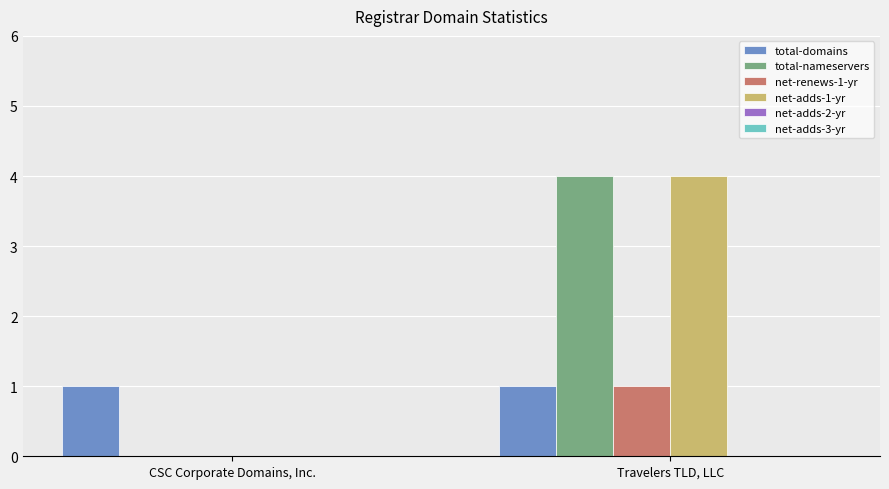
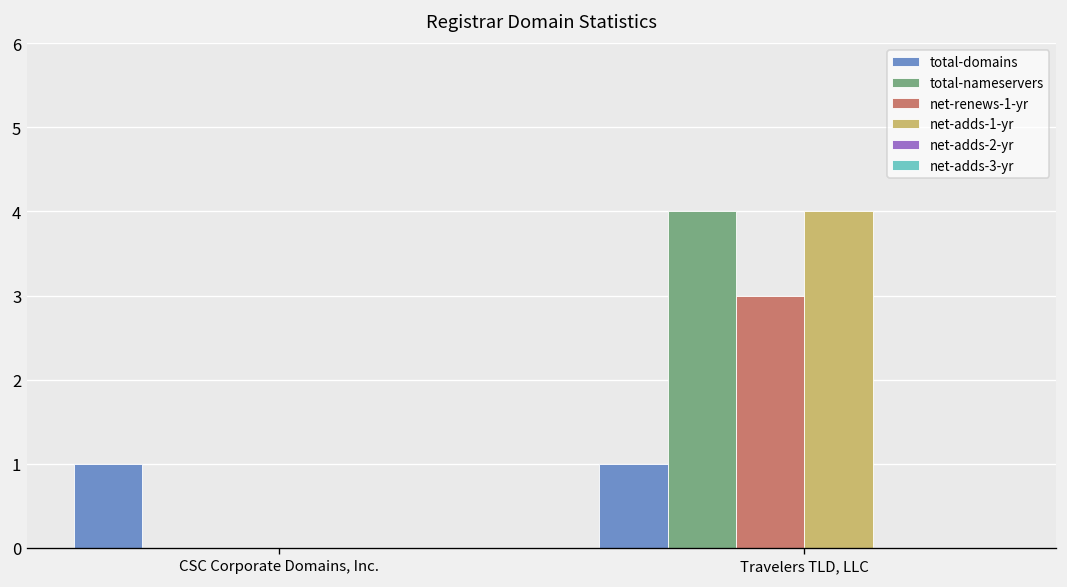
net-renews-1-yr, Travelers TLD, LLC: 1 -> 3
